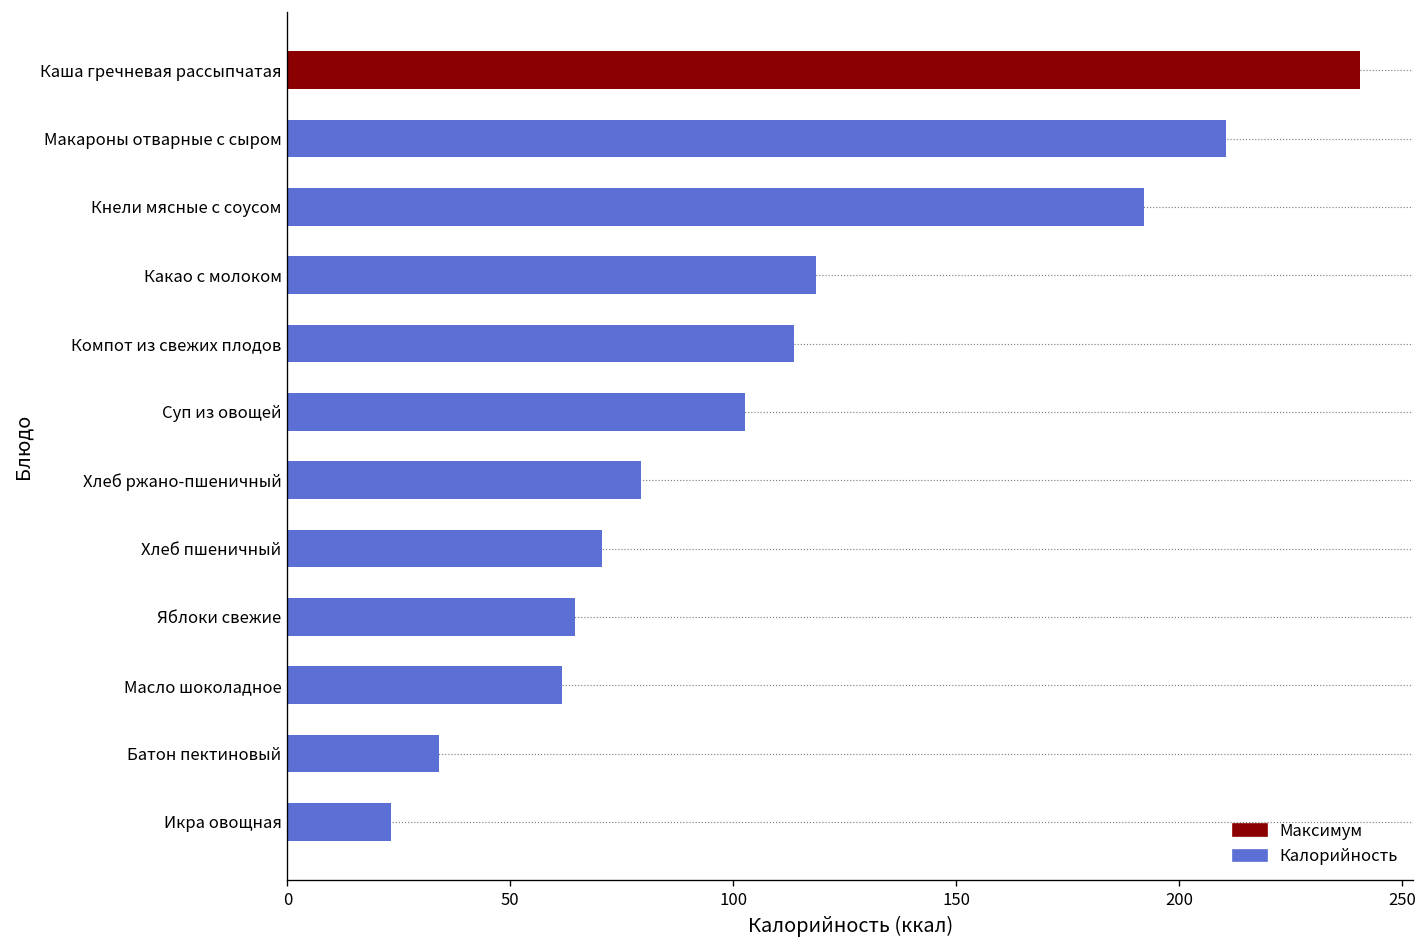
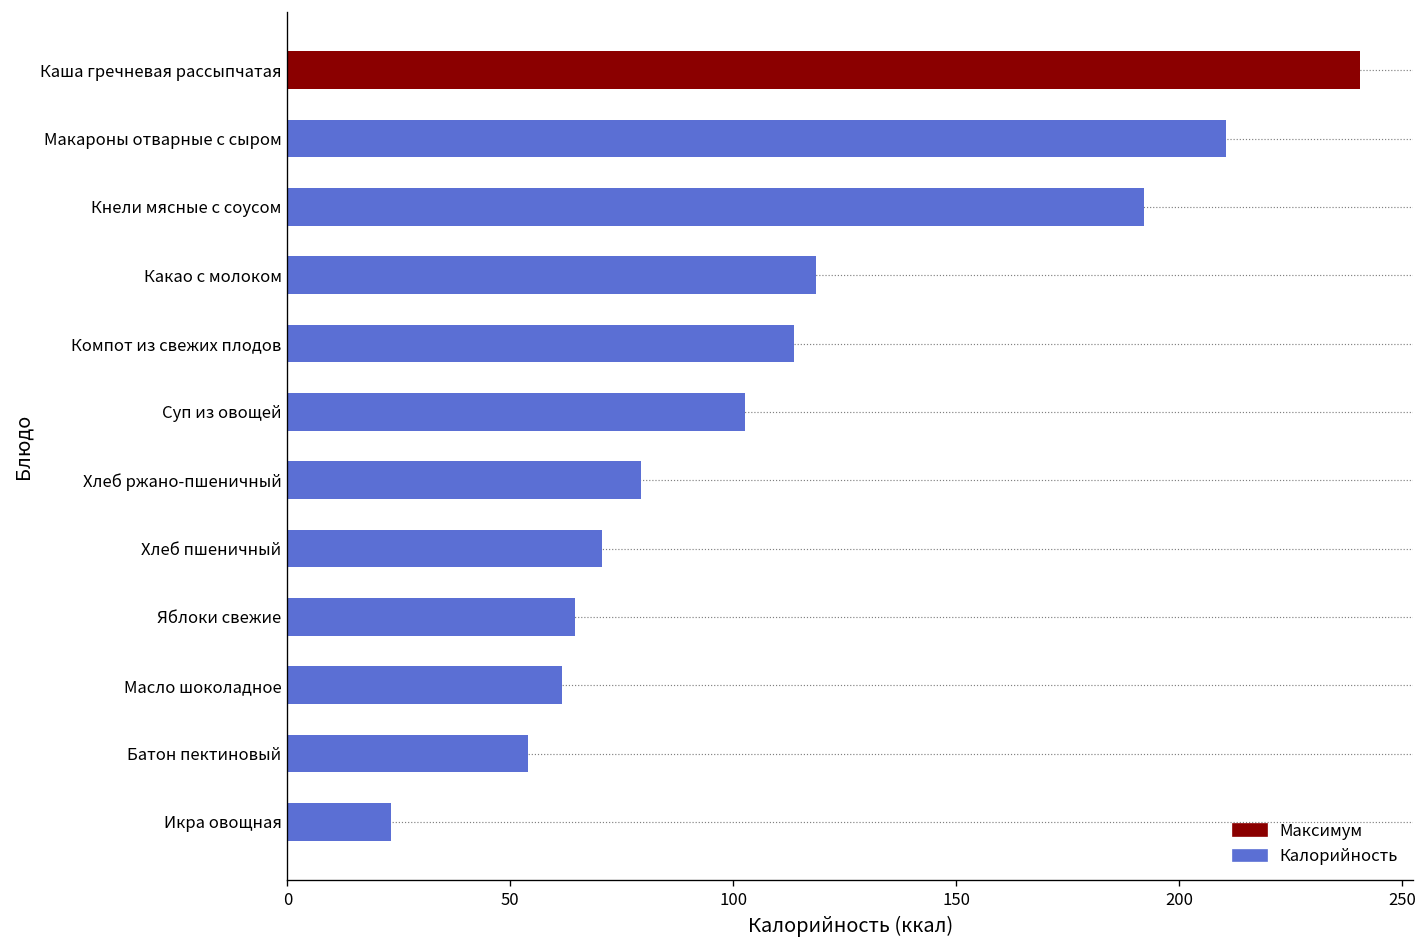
Батон пектиновый: 34 -> 54
